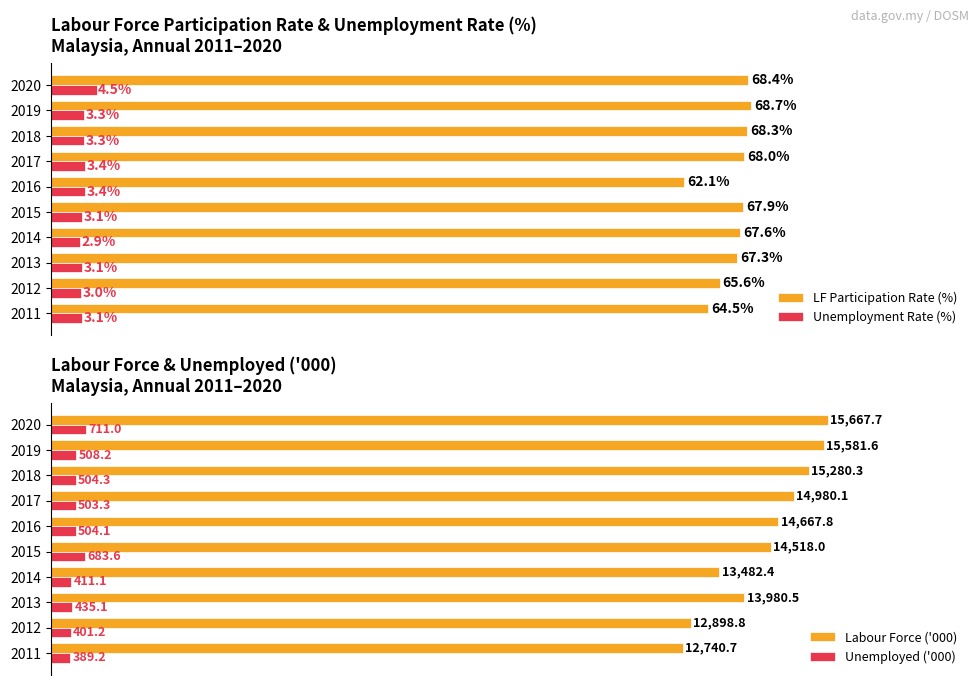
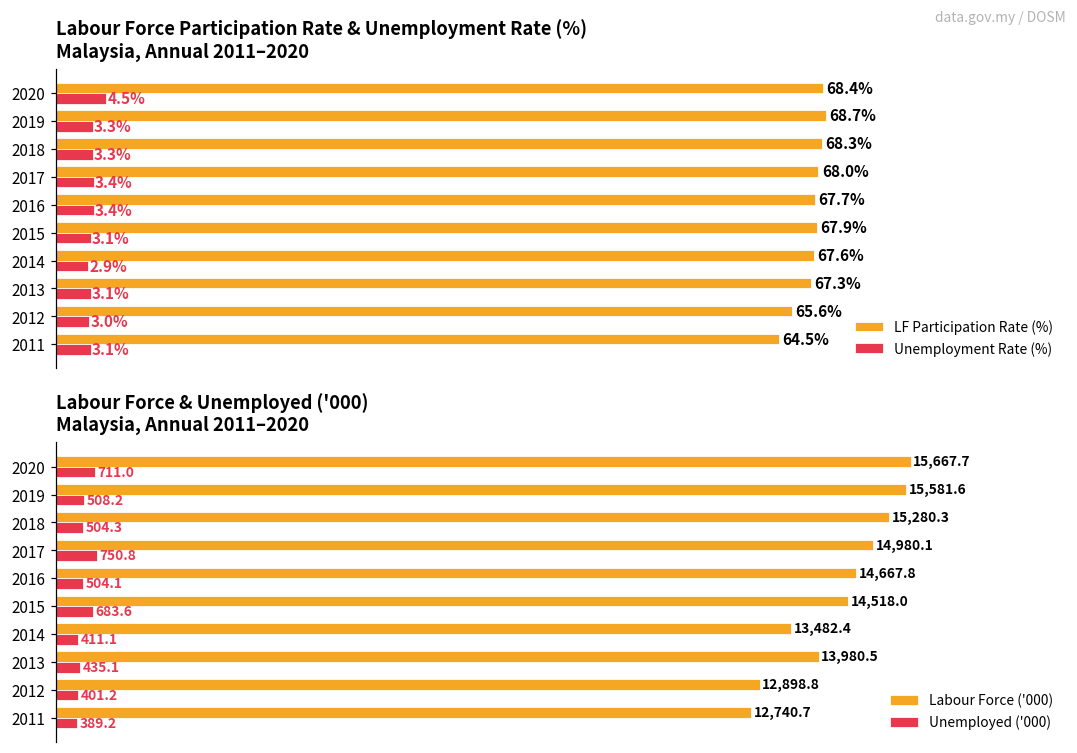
Labour Force Participation Rate & Unemployment Rate (%) Malaysia, Annual 2011–2020, LF Participation Rate (%), 2016: 62.1% -> 67.7%
Labour Force & Unemployed ('000) Malaysia, Annual 2011–2020, Unemployed ('000), 2017: 503.3 -> 750.8
